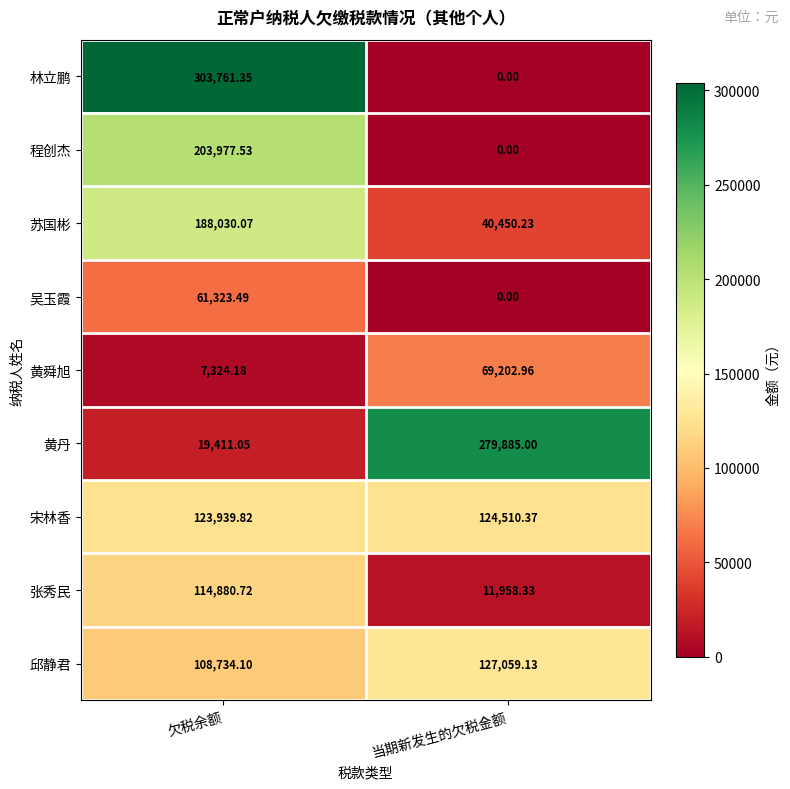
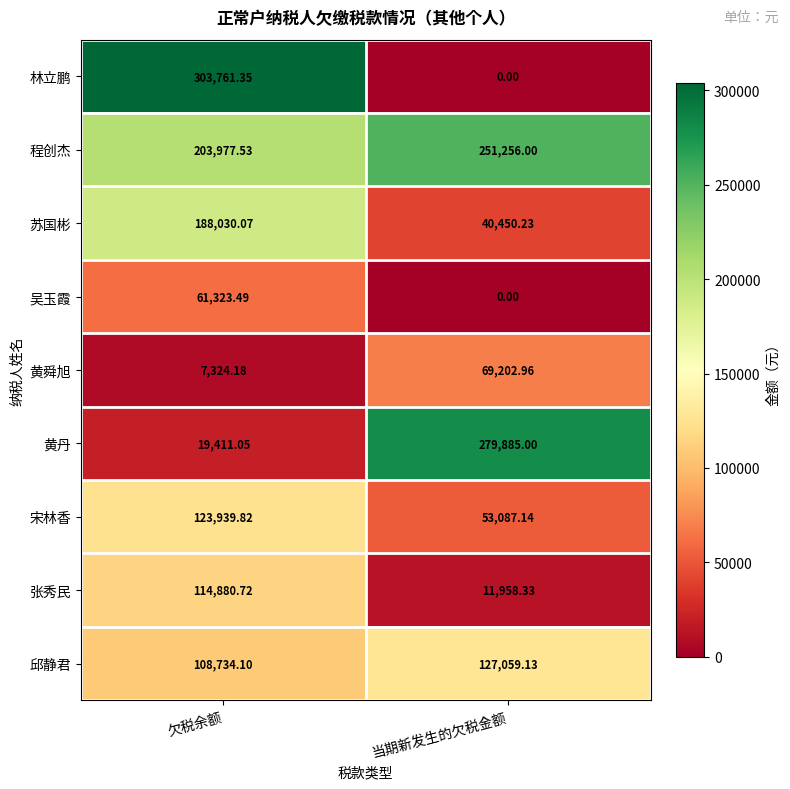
程创杰, 当期新发生的欠税金额: 0.00 -> 251,256.00
宋林香, 当期新发生的欠税金额: 124,510.37 -> 53,087.14
